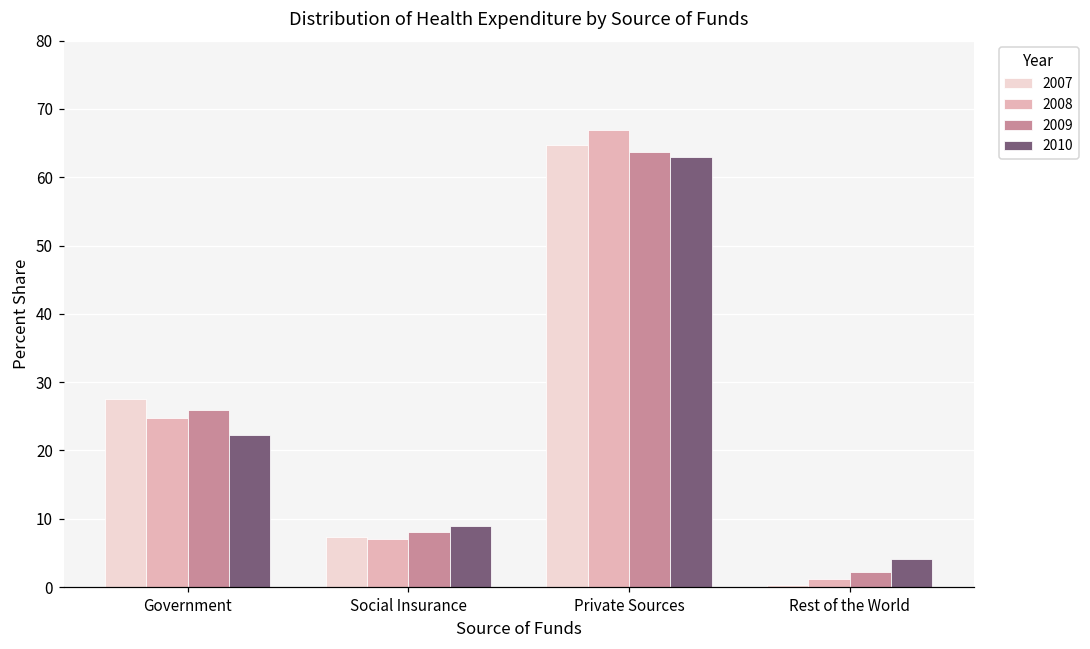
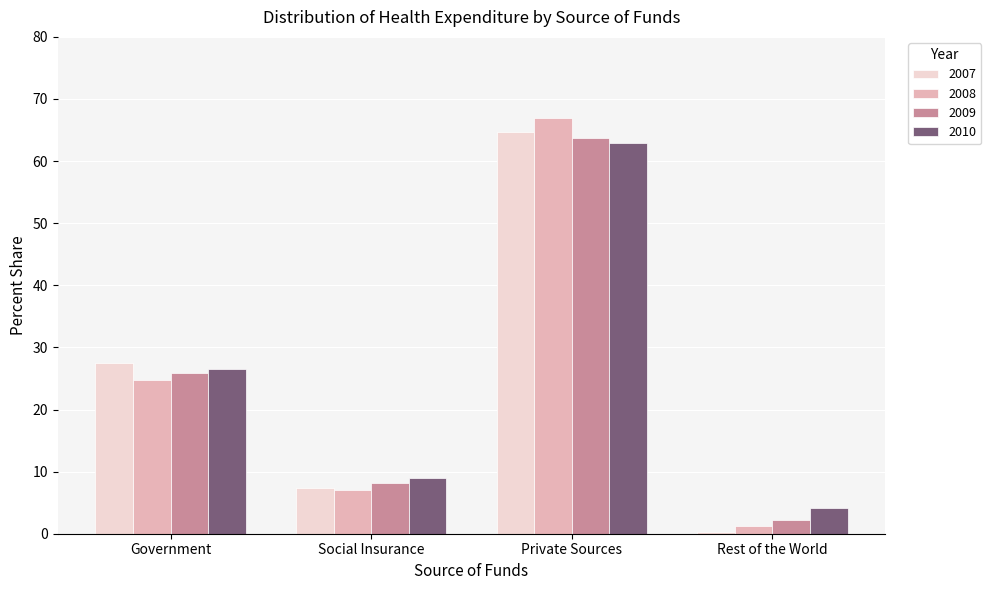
2010, Government: 22 -> 27
